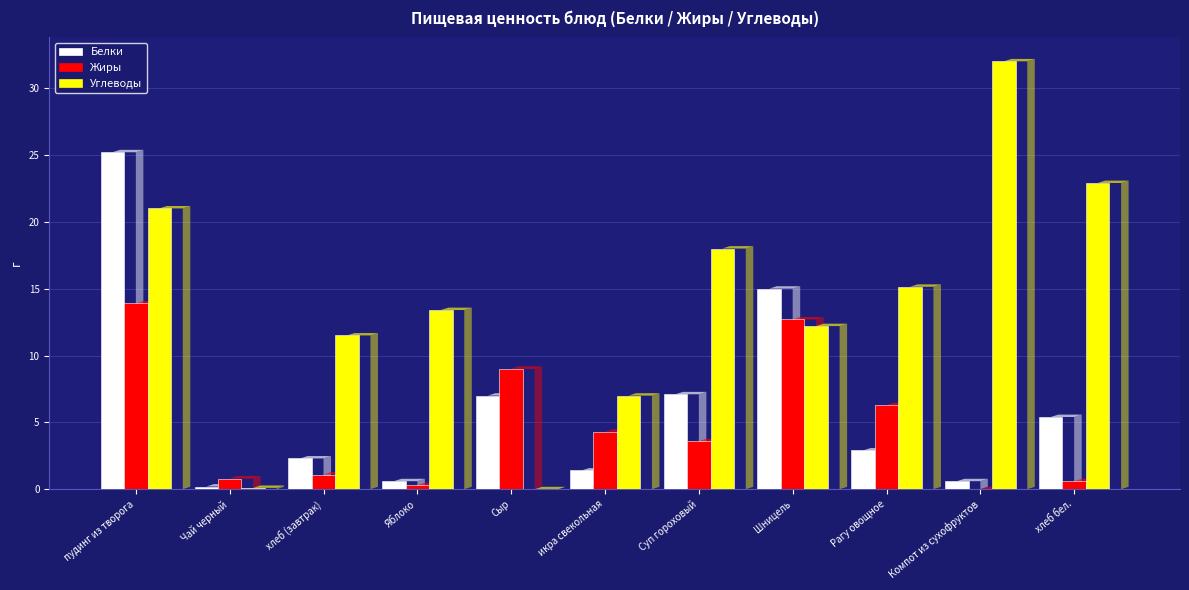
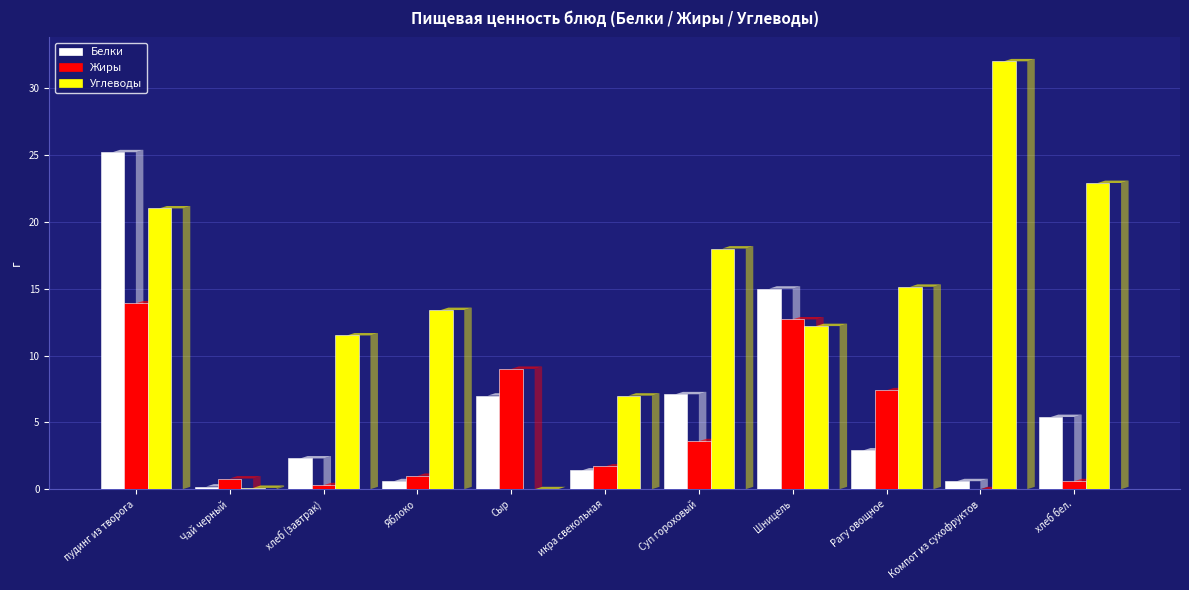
хлеб (завтрак): 1.1 -> 0.3
Яблоко: 0.3 -> 1.0
икра свекольная: 4.3 -> 1.7
Рагу овощное: 6.3 -> 7.4
